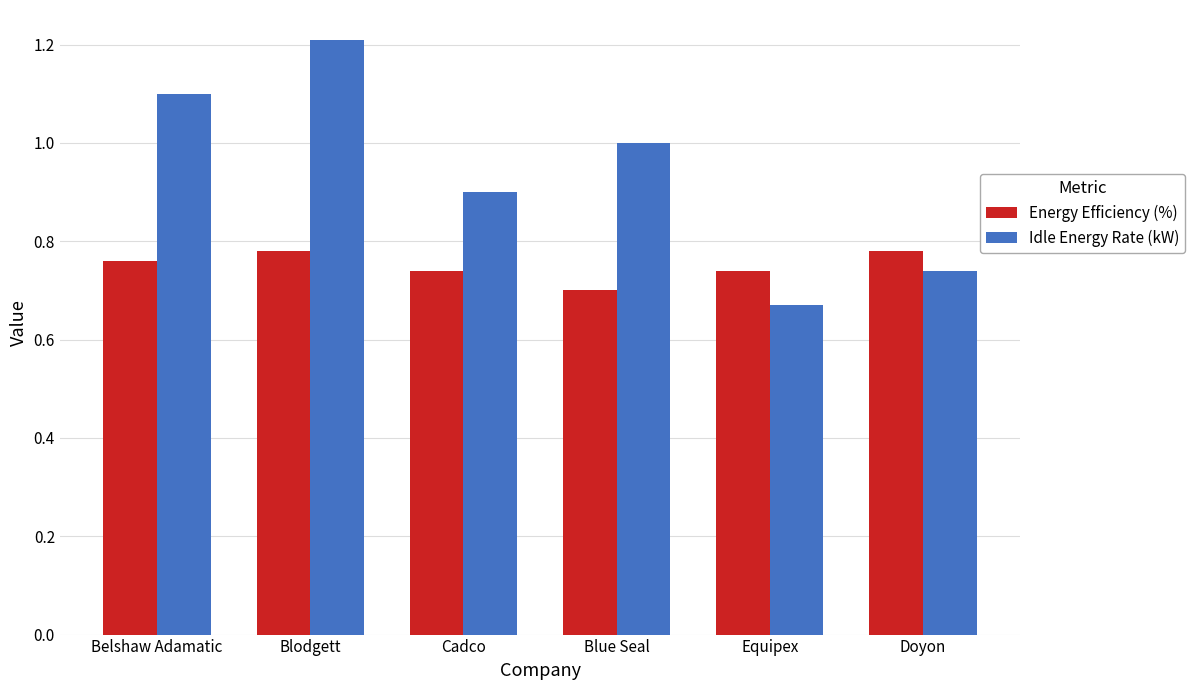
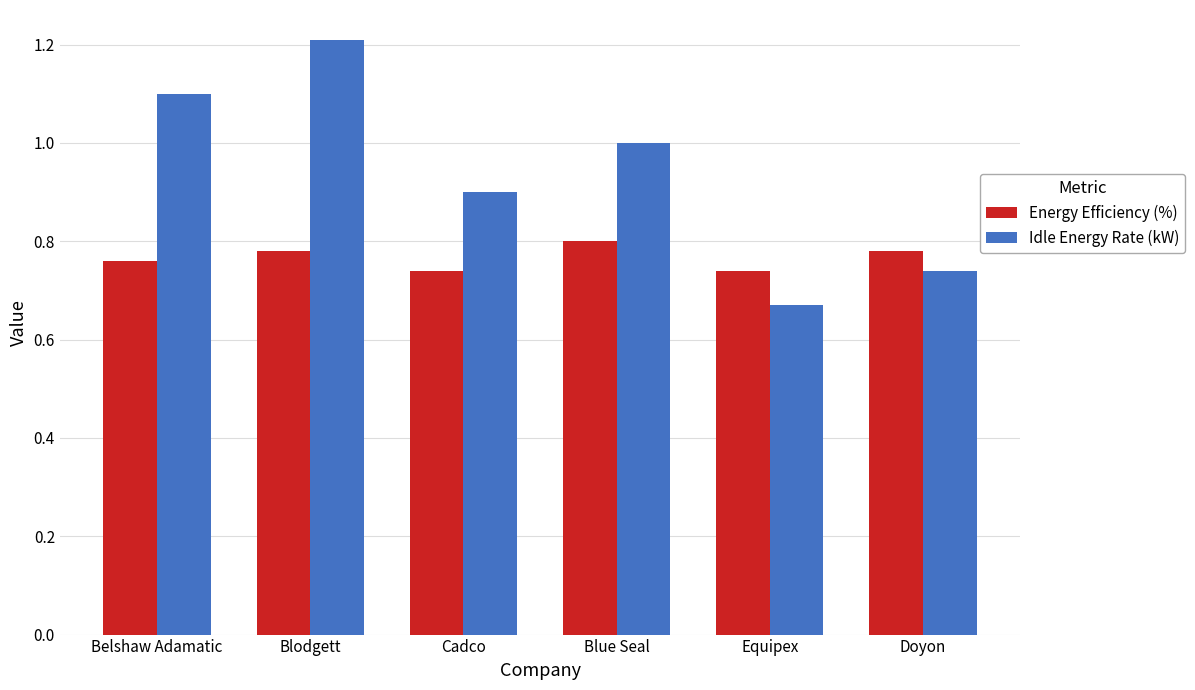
Energy Efficiency (%), Blue Seal: 0.7 -> 0.8
